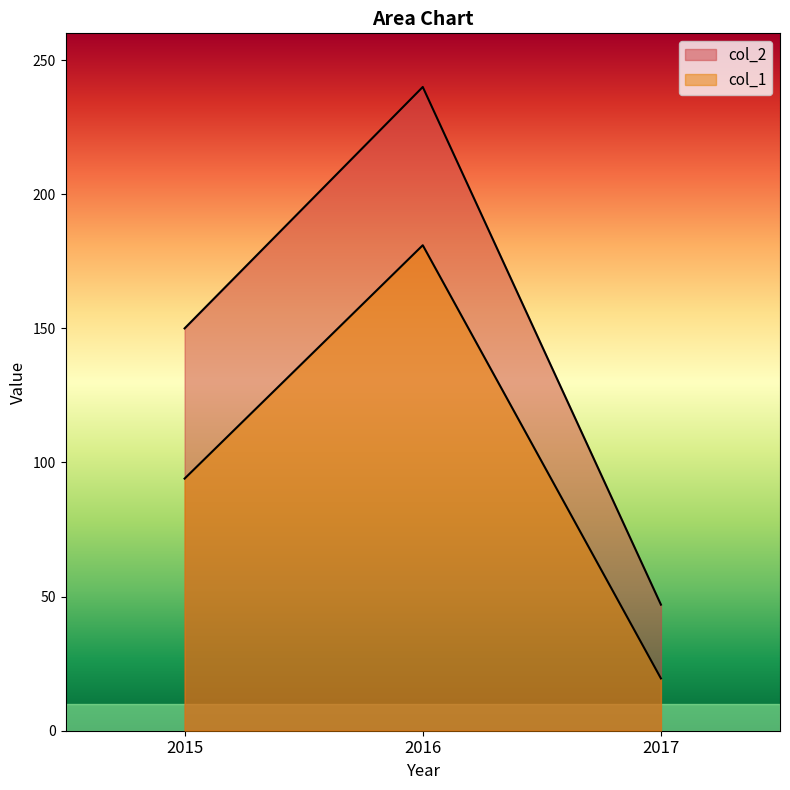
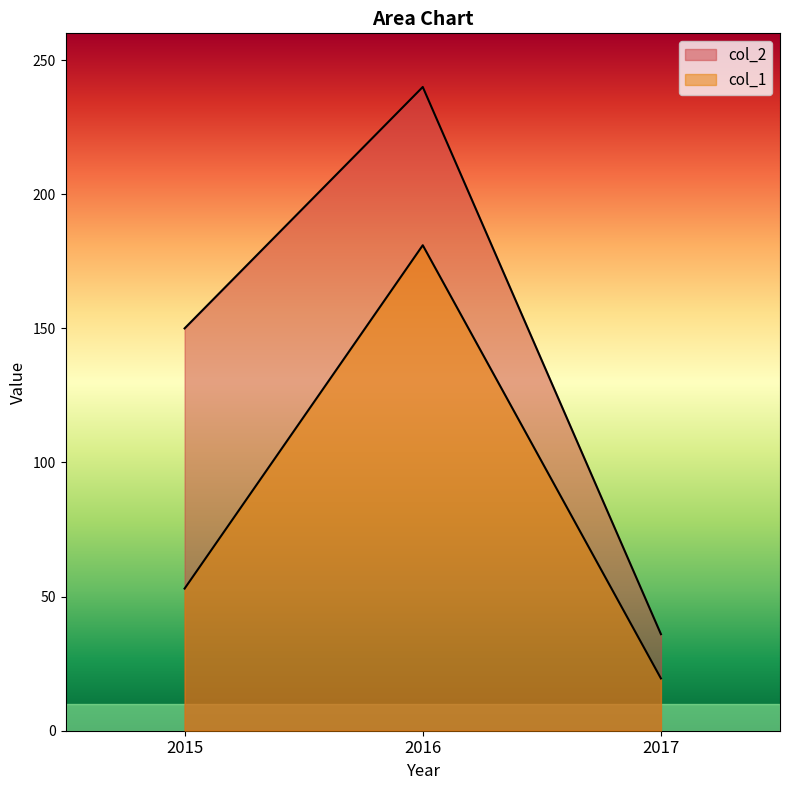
col_1, 2015: 94 -> 53
col_2, 2017: 47 -> 36
